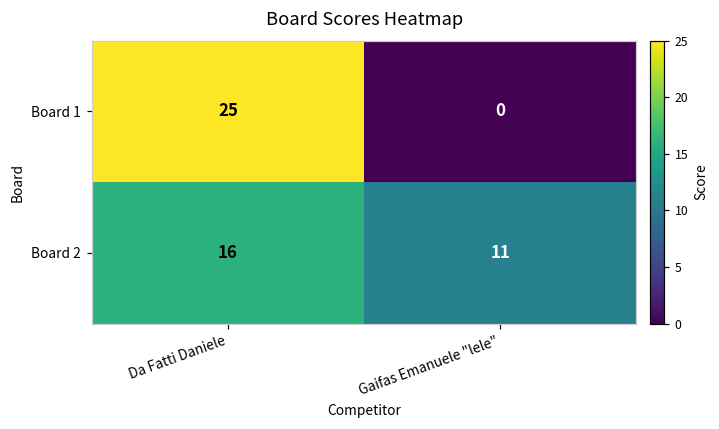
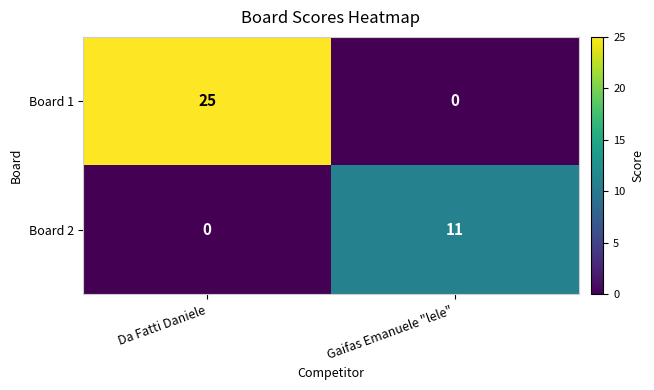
Board 2, Da Fatti Daniele: 16 -> 0
